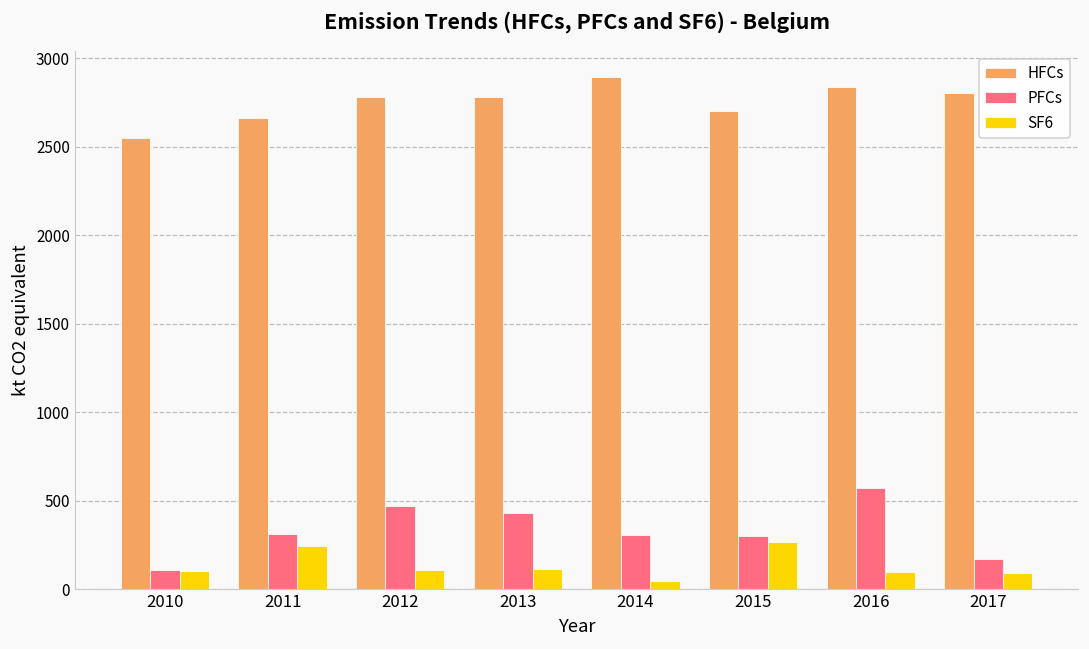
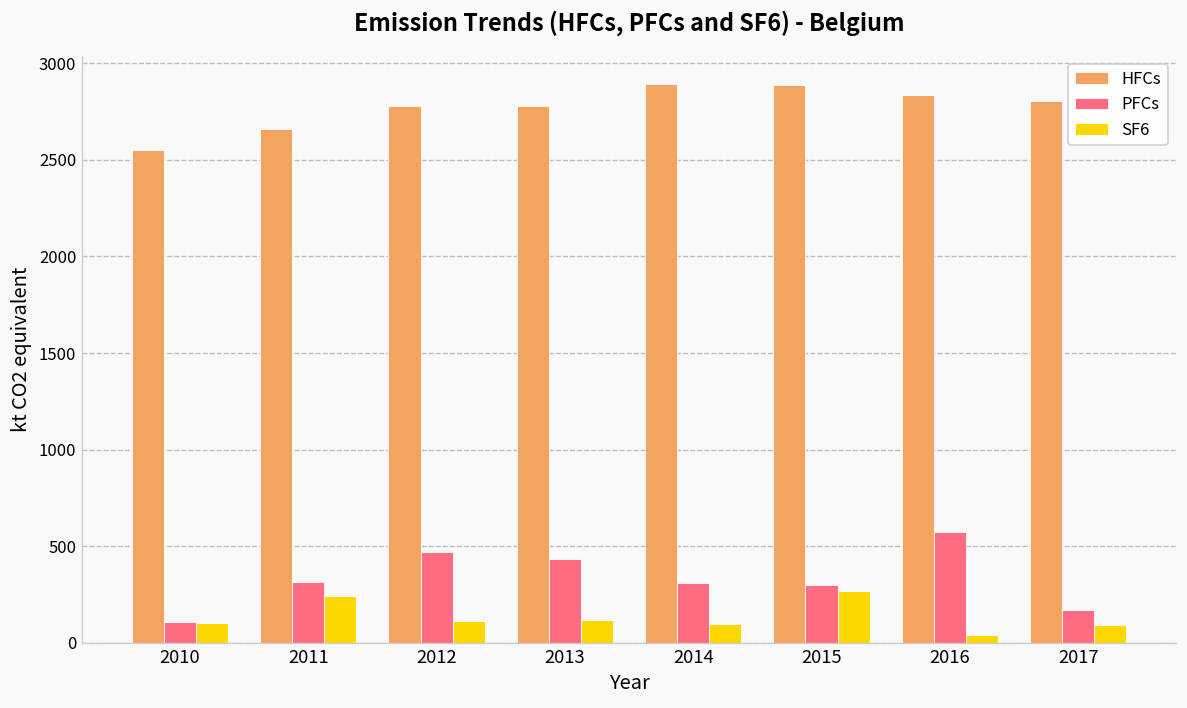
SF6, 2014: 40 -> 100
HFCs, 2015: 2700 -> 2890
SF6, 2016: 90 -> 40
